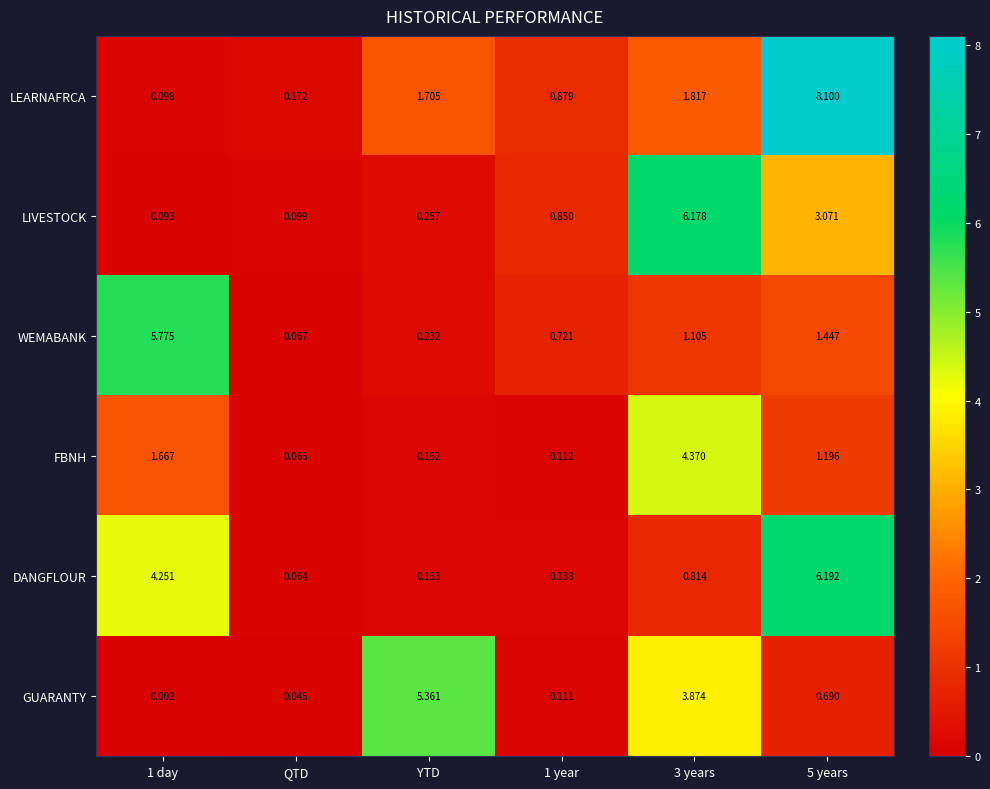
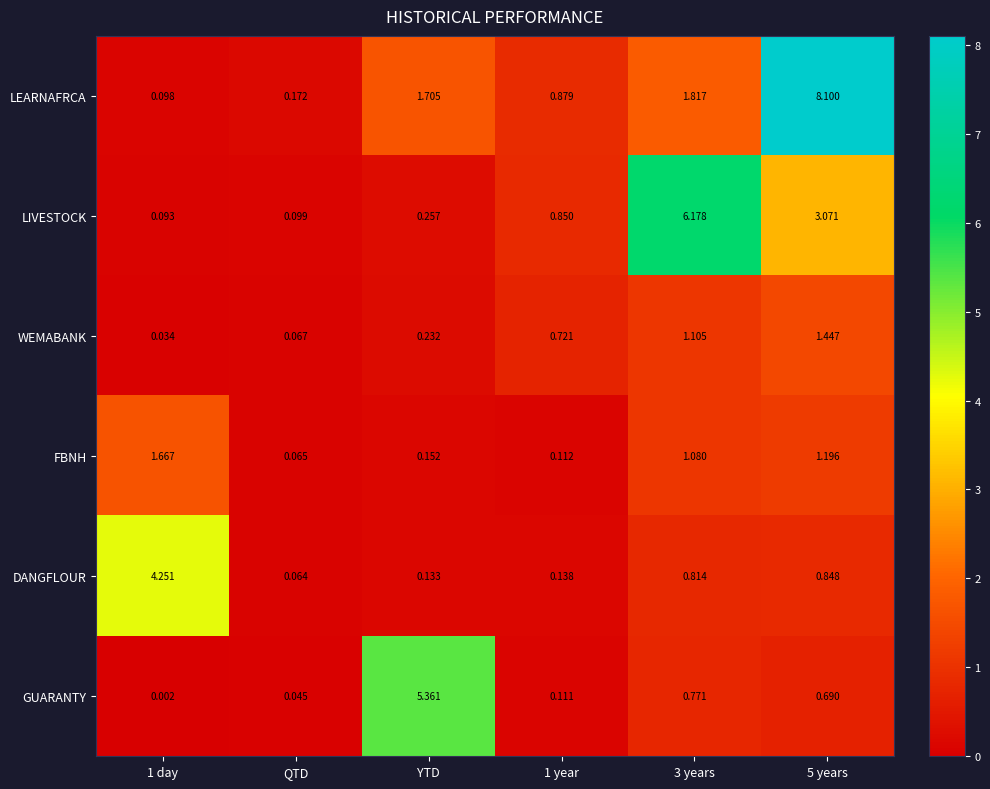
WEMABANK, 1 day: 5.775 -> 0.034
FBNH, 3 years: 4.370 -> 1.080
DANGFLOUR, 5 years: 6.192 -> 0.848
GUARANTY, 3 years: 3.874 -> 0.771
